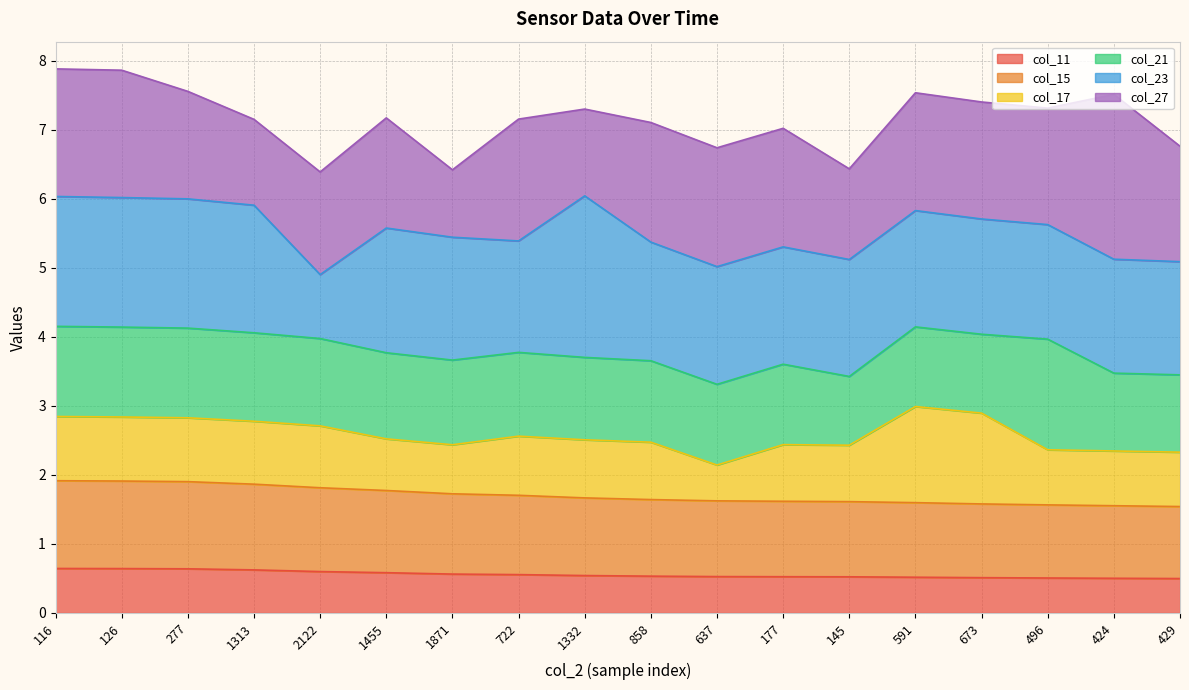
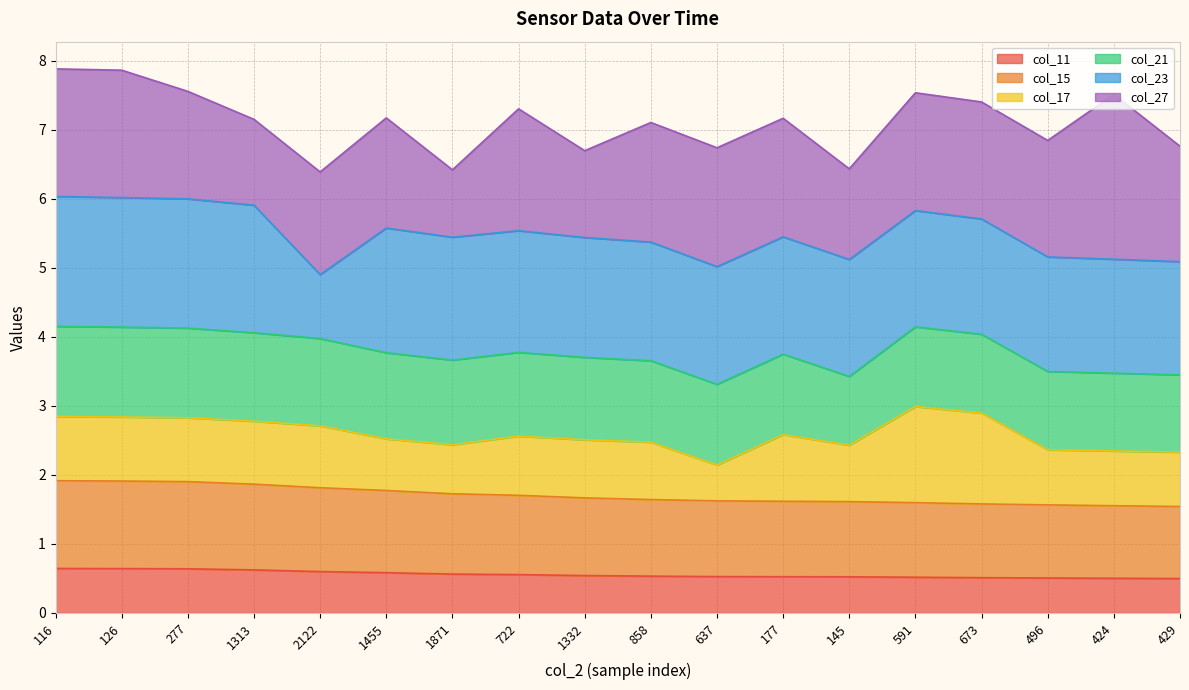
col_23, 722: 1.6 -> 1.8
col_23, 1332: 2.3 -> 1.7
col_17, 177: 0.8 -> 1.0
col_21, 496: 1.6 -> 1.1
